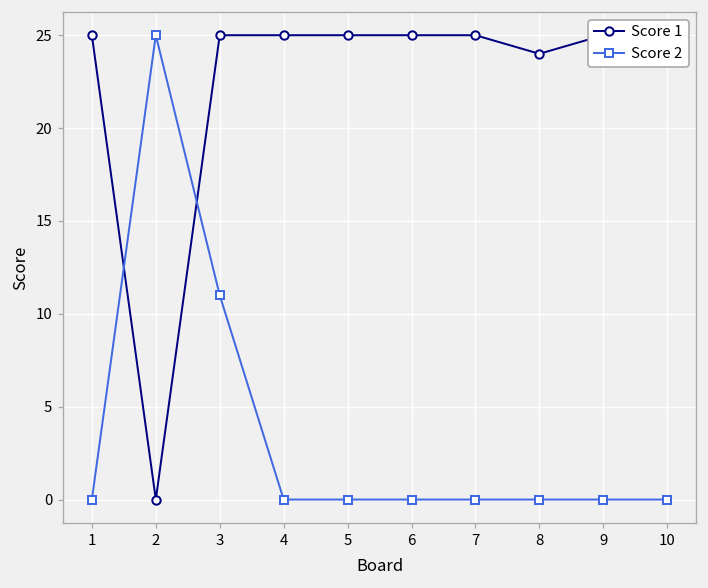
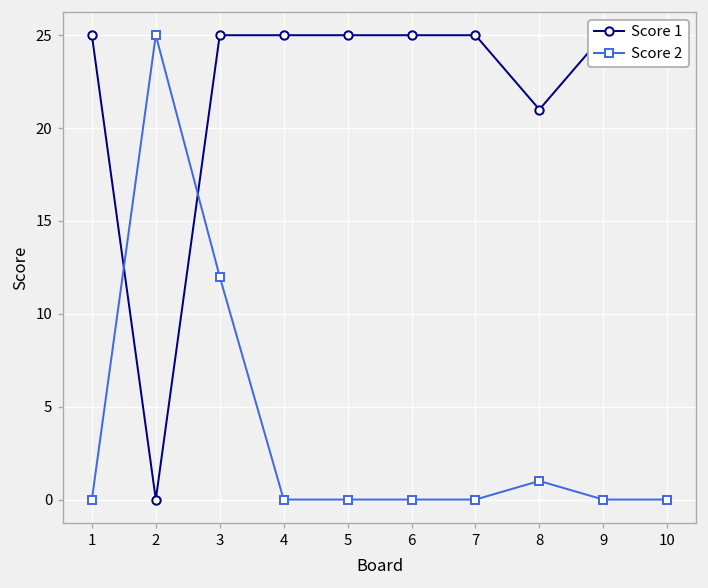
Score 2, 3: 11 -> 12
Score 1, 8: 24 -> 21
Score 2, 8: 0 -> 1
